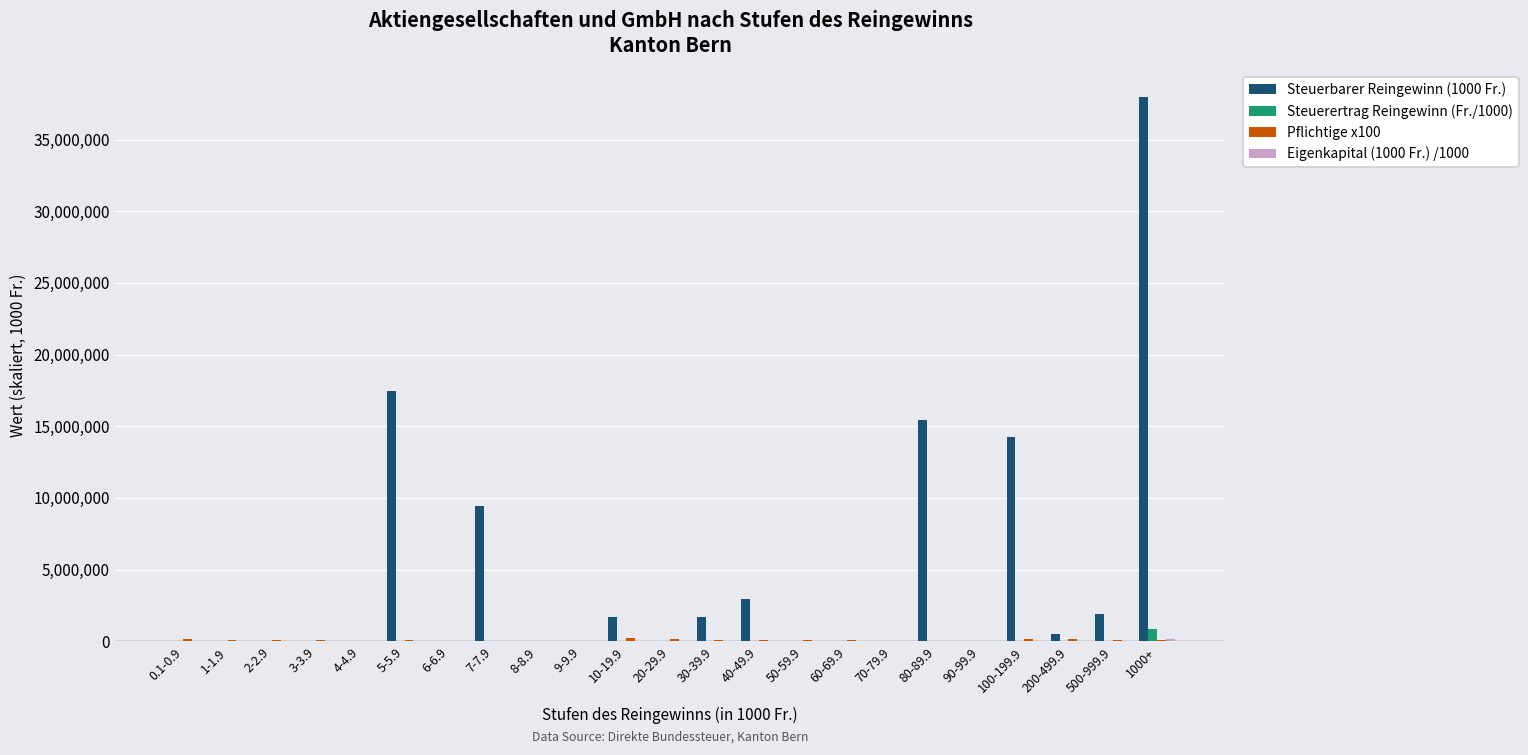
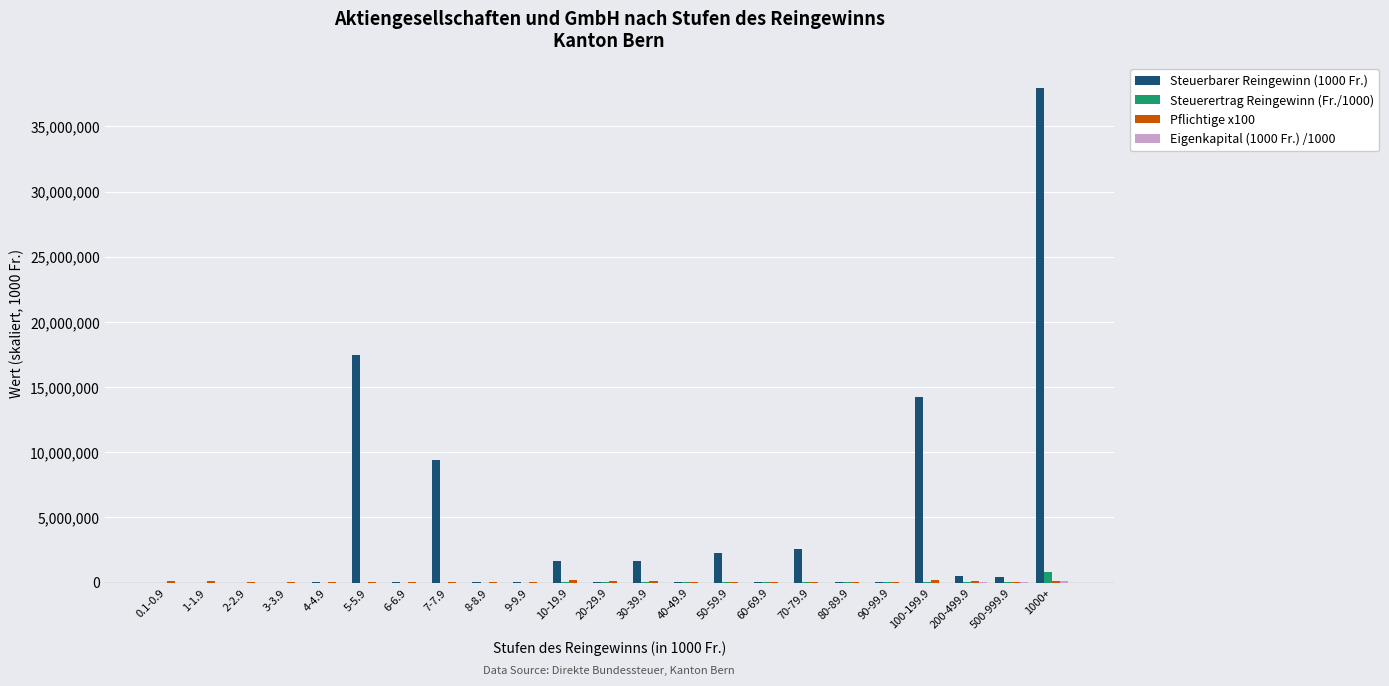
Steuerbarer Reingewinn (1000 Fr.), 40-49.9: 3,000,000 -> 0
Steuerbarer Reingewinn (1000 Fr.), 50-59.9: 0 -> 2,200,000
Steuerbarer Reingewinn (1000 Fr.), 70-79.9: 0 -> 2,600,000
Steuerbarer Reingewinn (1000 Fr.), 80-89.9: 15,500,000 -> 0
Steuerbarer Reingewinn (1000 Fr.), 500-999.9: 1,900,000 -> 400,000
